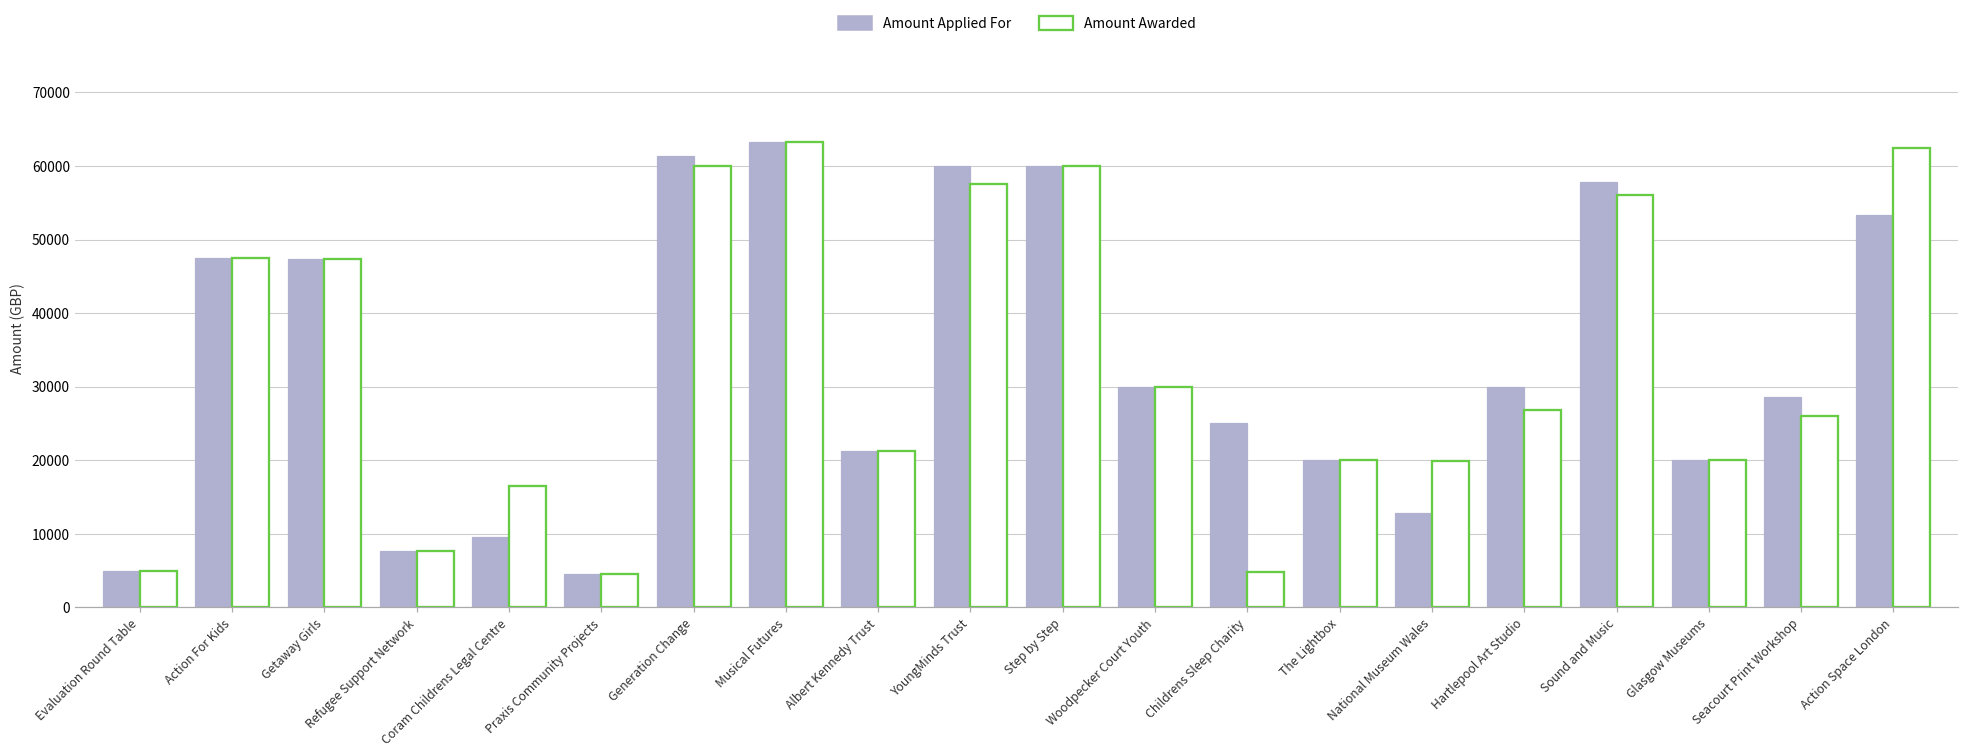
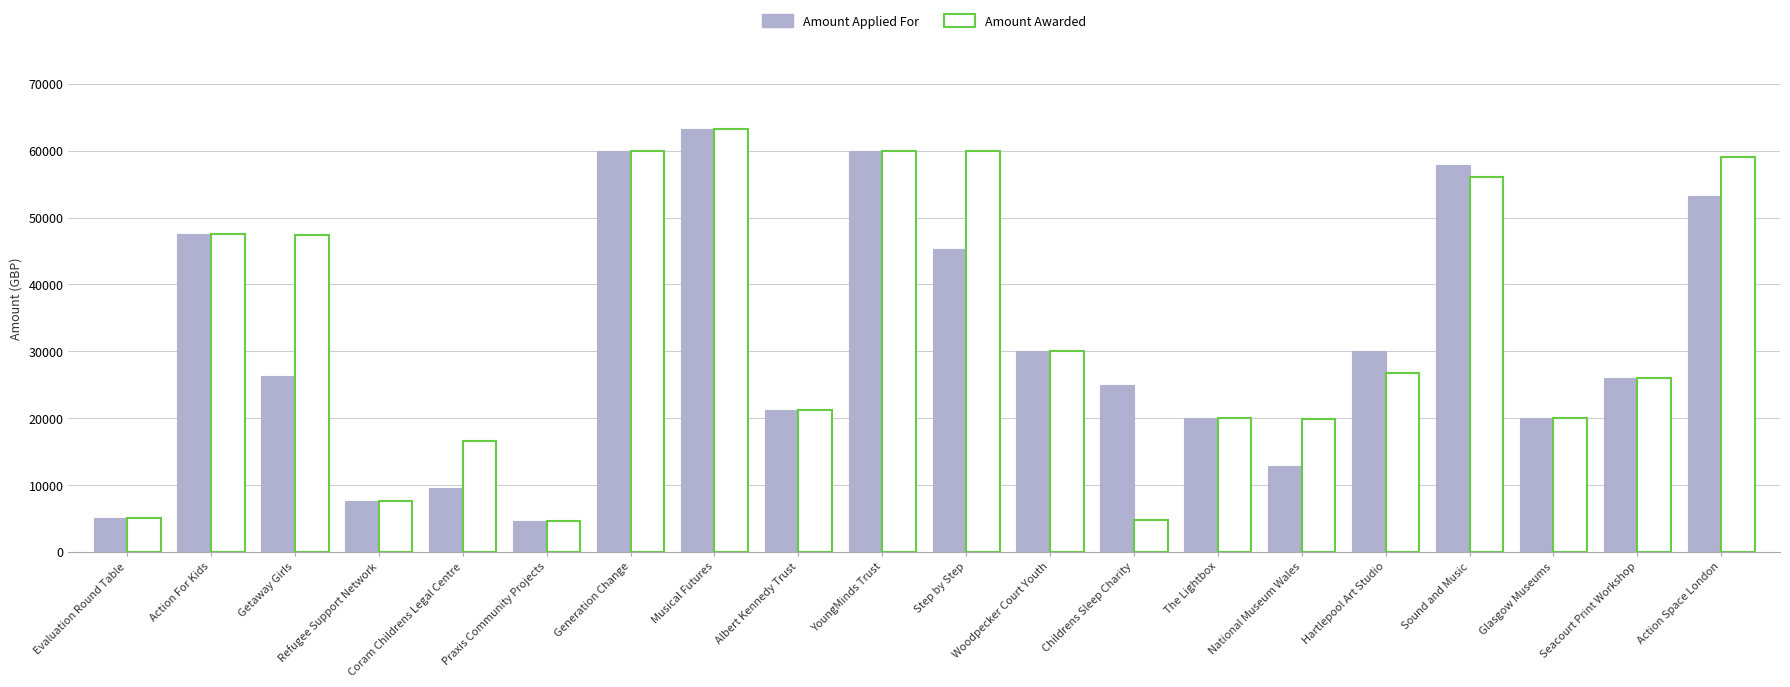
Amount Applied For, Getaway Girls: 47000 -> 26000
Amount Applied For, Generation Change: 61000 -> 60000
Amount Awarded, YoungMinds Trust: 58000 -> 60000
Amount Applied For, Step by Step: 60000 -> 45000
Amount Applied For, Seacourt Print Workshop: 29000 -> 26000
Amount Awarded, Action Space London: 62000 -> 59000
